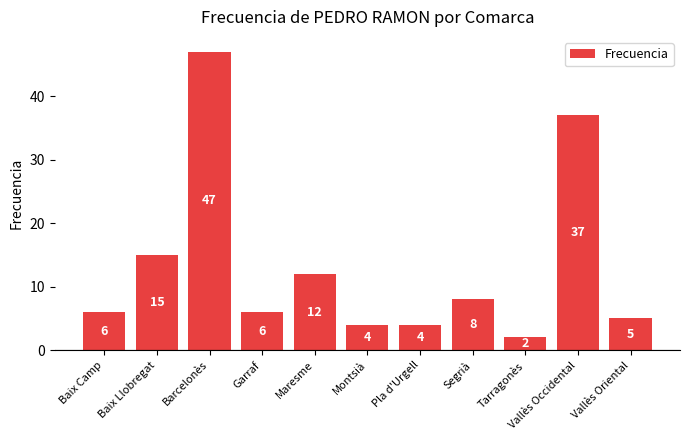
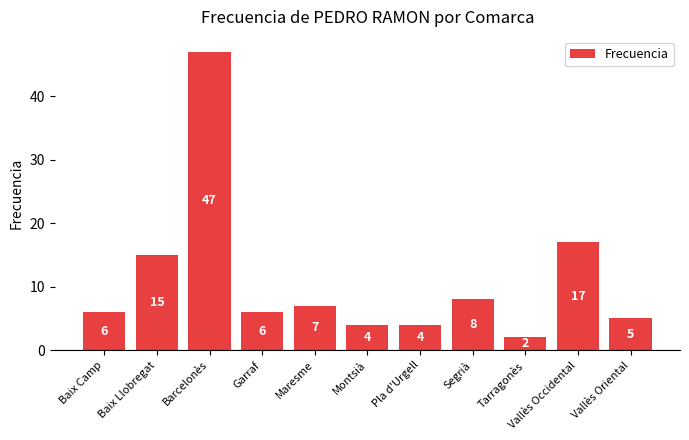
Maresme: 12 -> 7
Vallès Occidental: 37 -> 17
